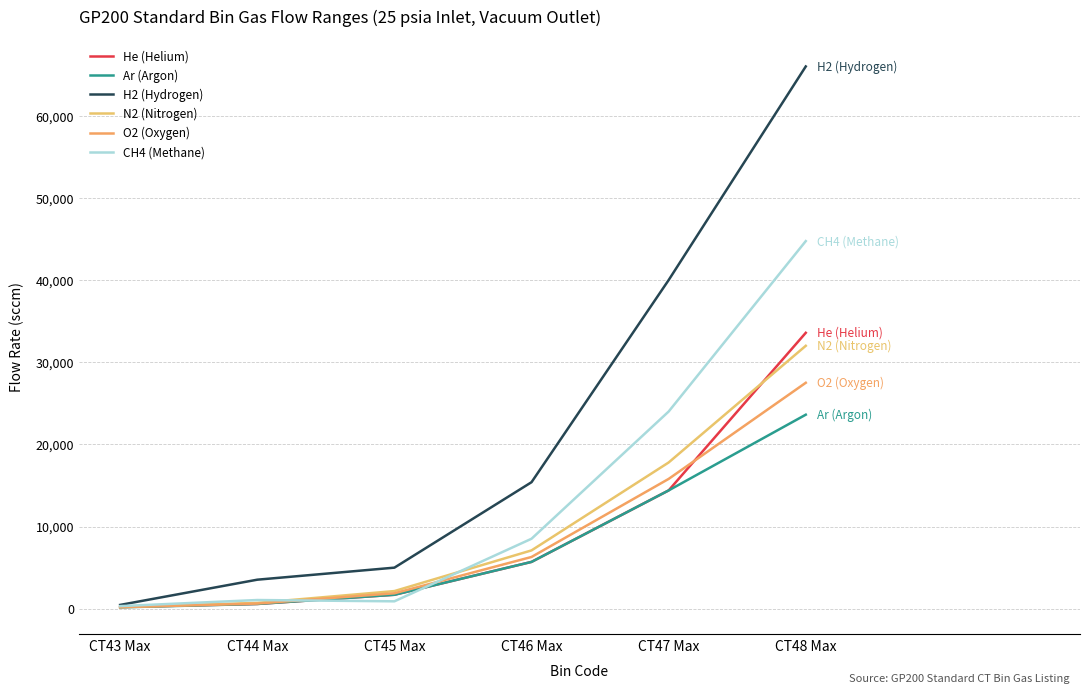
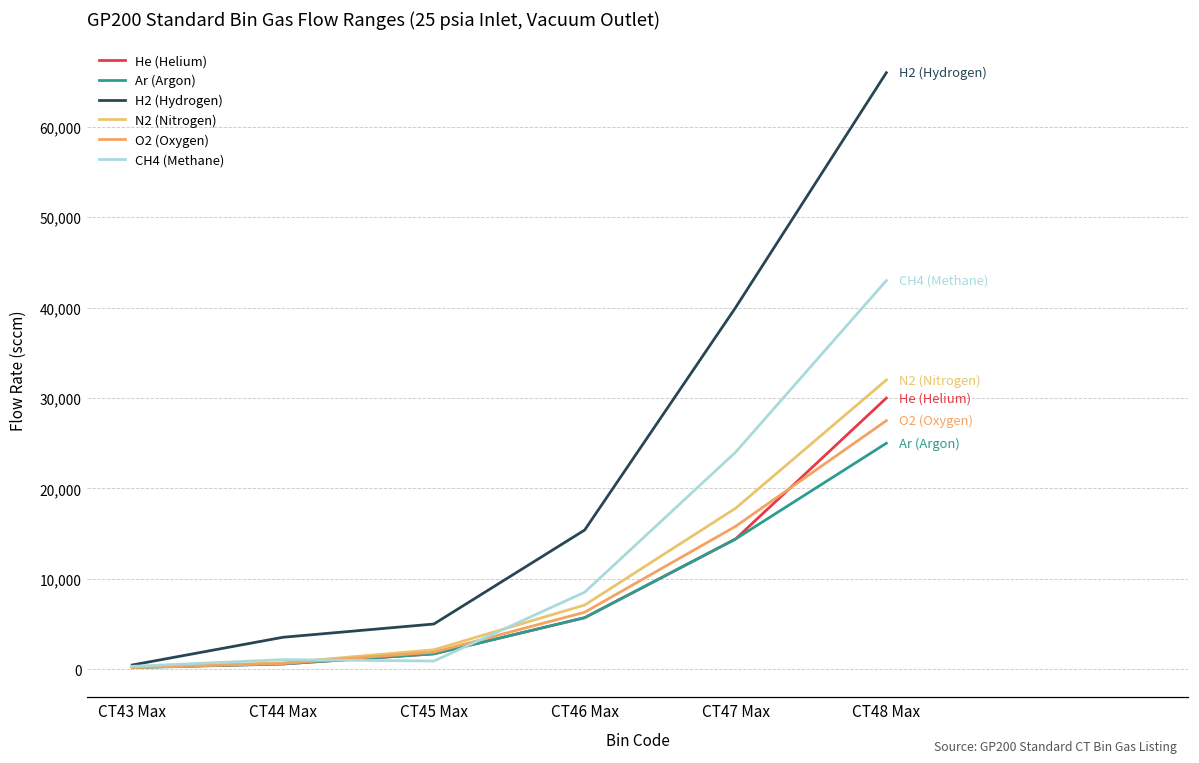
He (Helium), CT48 Max: 34,000 -> 30,000
Ar (Argon), CT48 Max: 24,000 -> 25,000
CH4 (Methane), CT48 Max: 45,000 -> 43,000
